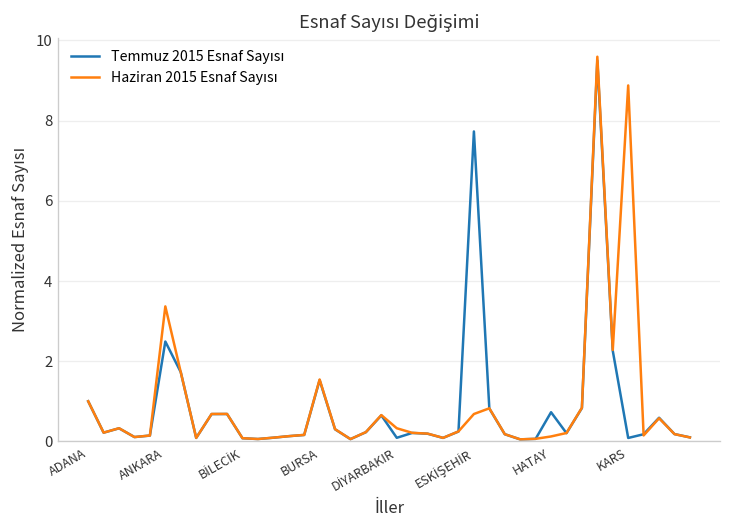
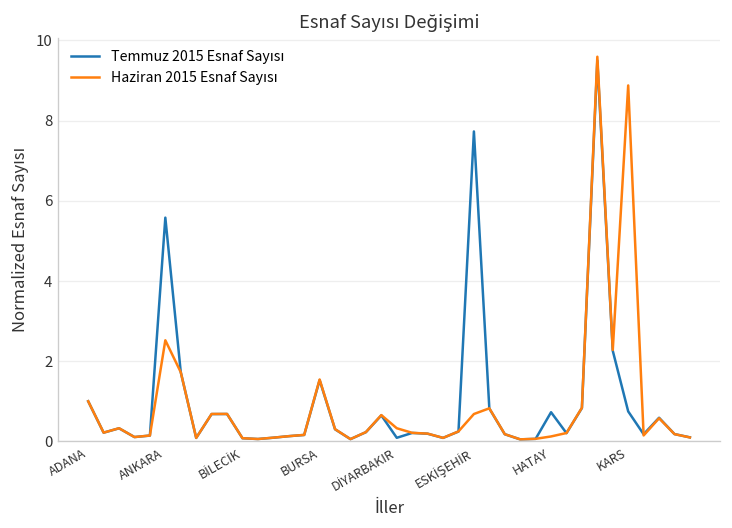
Temmuz 2015 Esnaf Sayısı, ANKARA: 2.5 -> 5.6
Haziran 2015 Esnaf Sayısı, ANKARA: 3.4 -> 2.5
Temmuz 2015 Esnaf Sayısı, KARS: 0.1 -> 0.7
